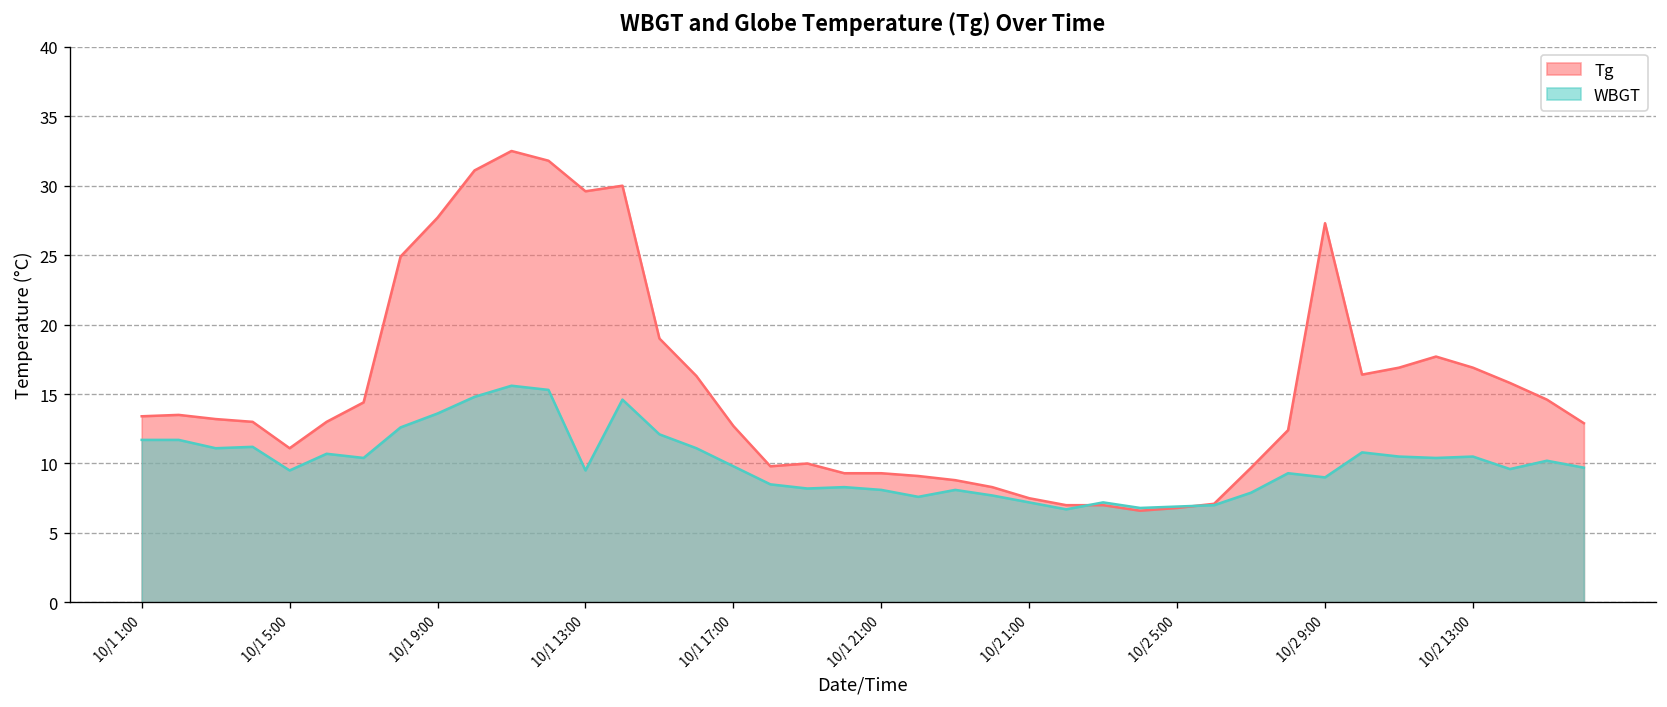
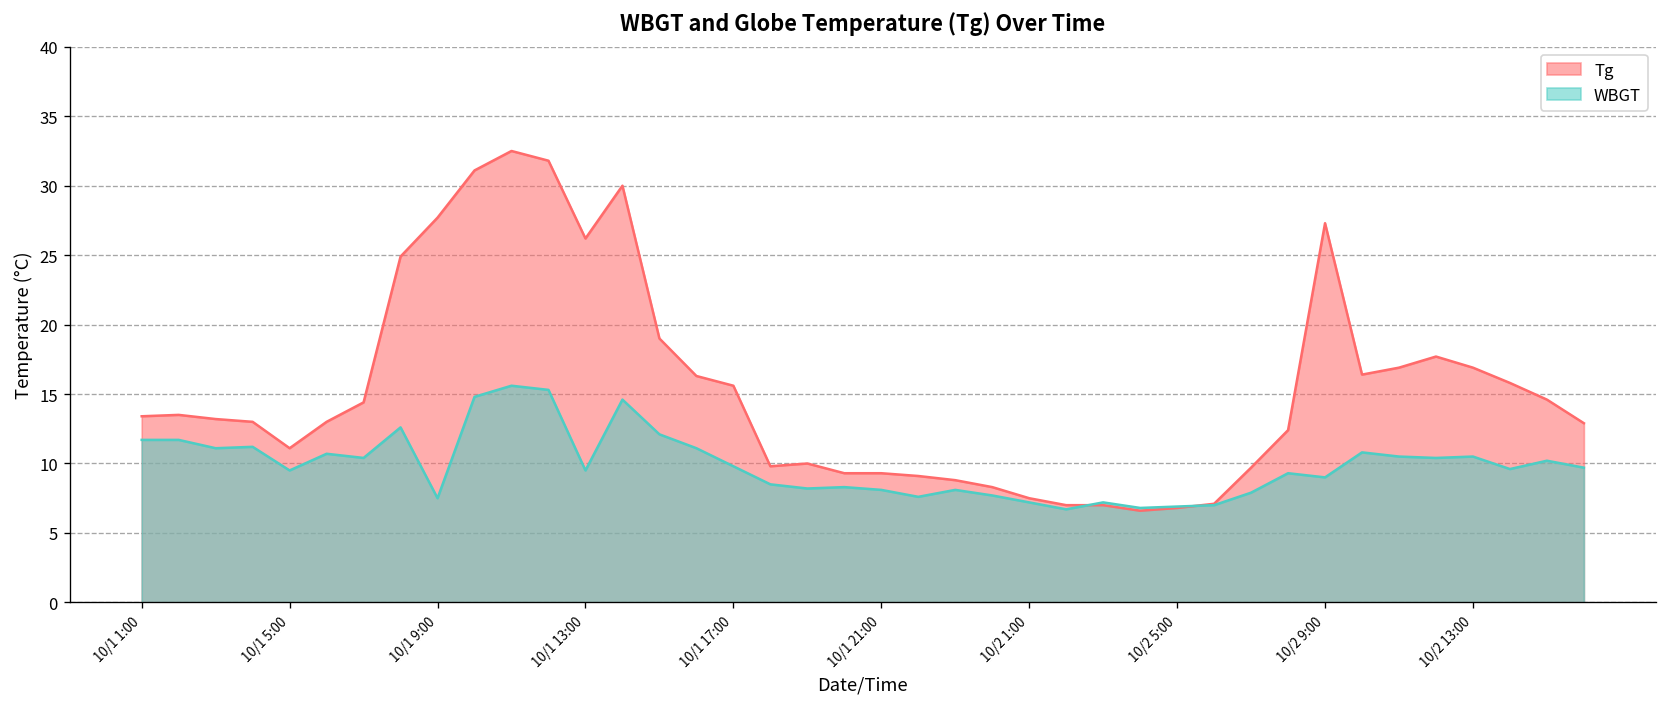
WBGT, 10/1 9:00: 13.6 -> 7.5
Tg, 10/1 13:00: 29.6 -> 26.2
Tg, 10/1 17:00: 12.7 -> 15.6
